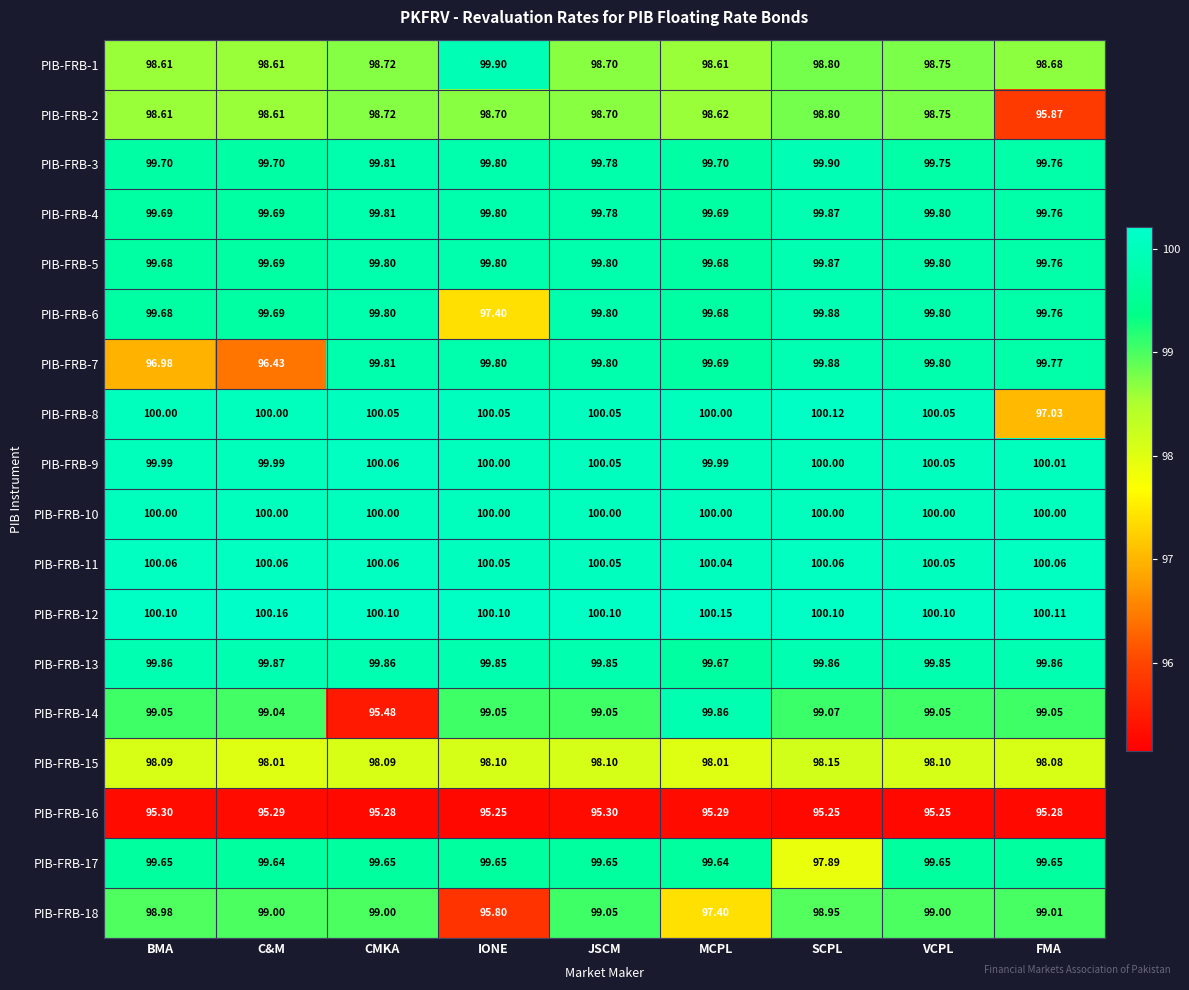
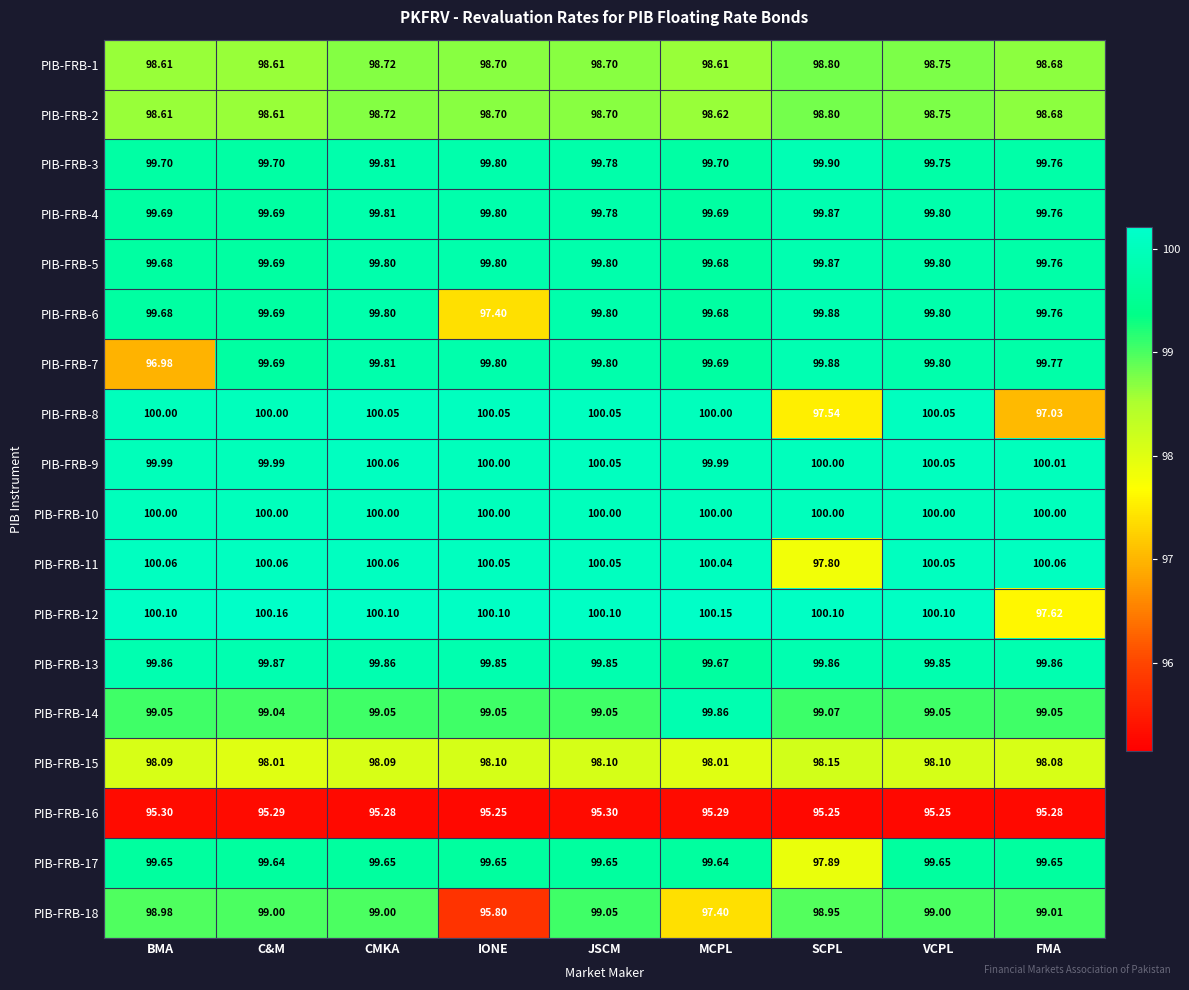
PIB-FRB-1, IONE: 99.90 -> 98.70
PIB-FRB-2, FMA: 95.87 -> 98.68
PIB-FRB-7, C&M: 96.43 -> 99.69
PIB-FRB-8, SCPL: 100.12 -> 97.54
PIB-FRB-11, SCPL: 100.06 -> 97.80
PIB-FRB-12, FMA: 100.11 -> 97.62
PIB-FRB-14, CMKA: 95.48 -> 99.05
